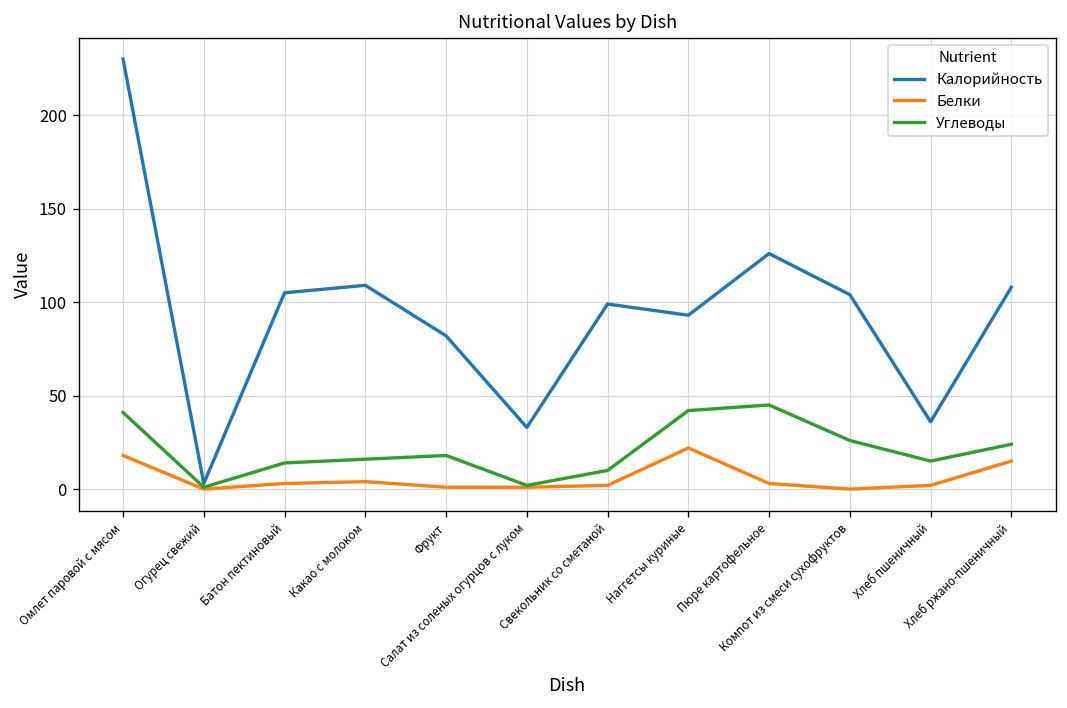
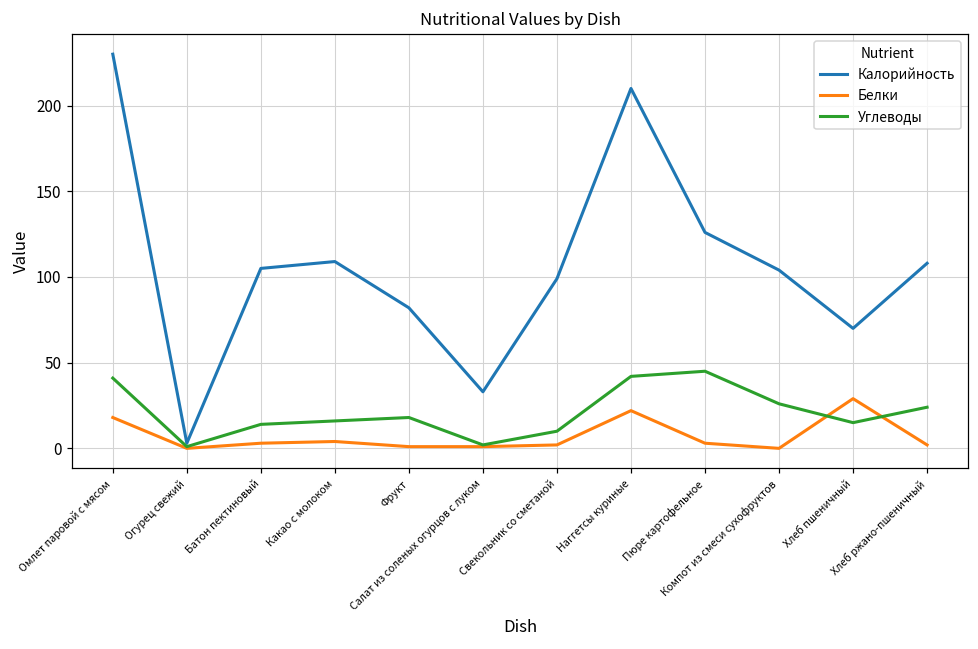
Калорийность, Наггетсы куриные: 93 -> 210
Калорийность, Хлеб пшеничный: 36 -> 70
Белки, Хлеб пшеничный: 2 -> 29
Белки, Хлеб ржано-пшеничный: 15 -> 2
